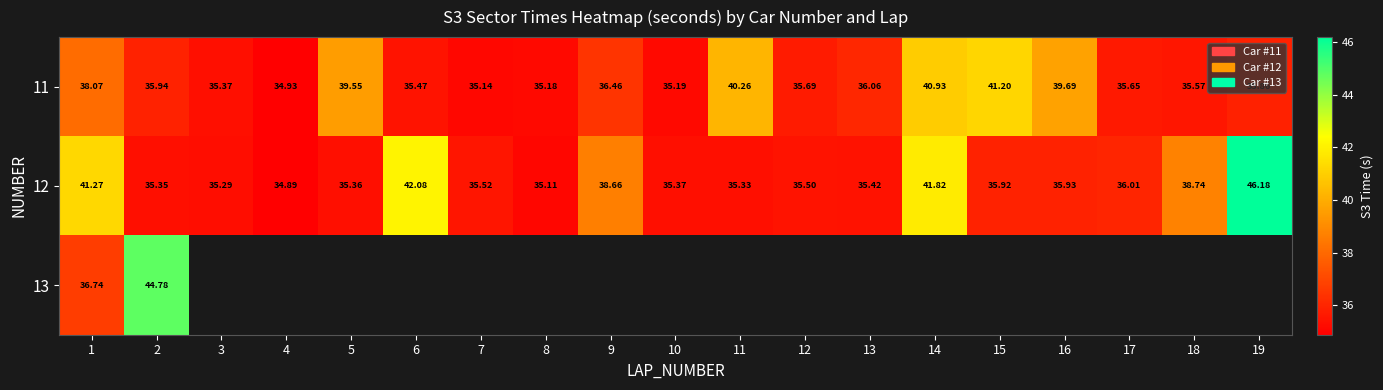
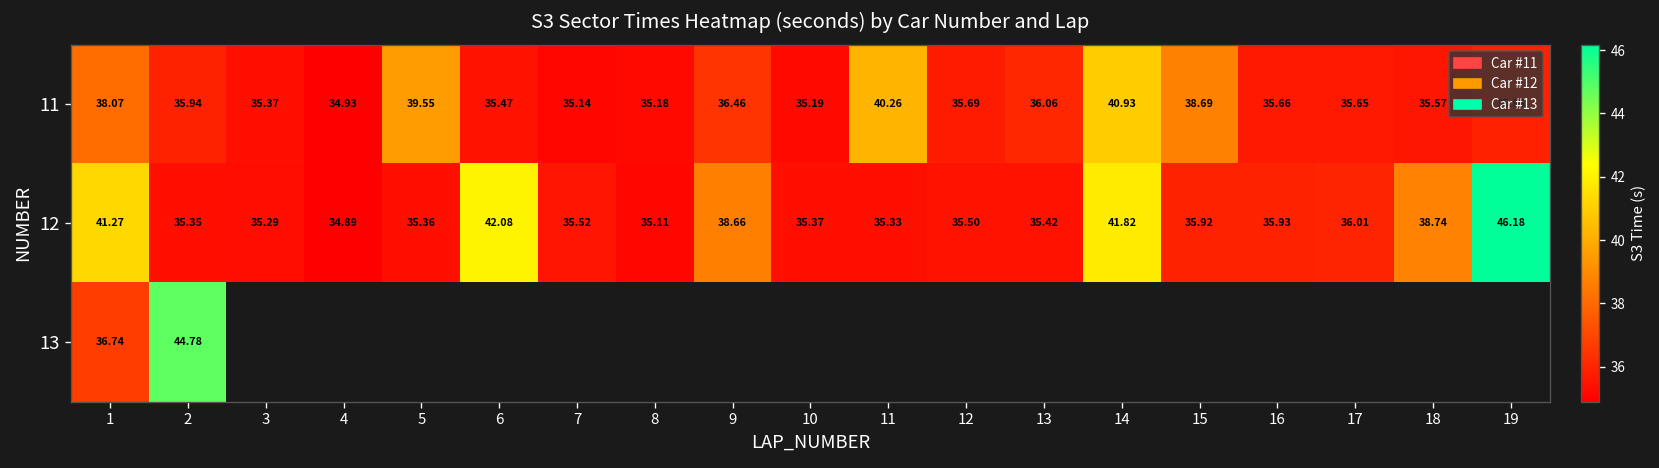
11, 15: 41.20 -> 38.69
11, 16: 39.69 -> 35.66
